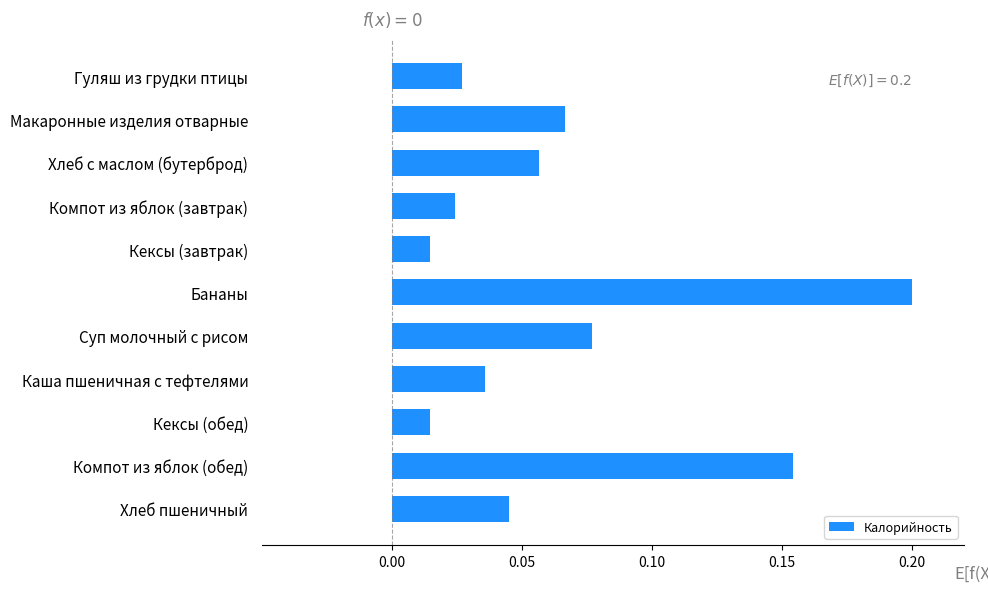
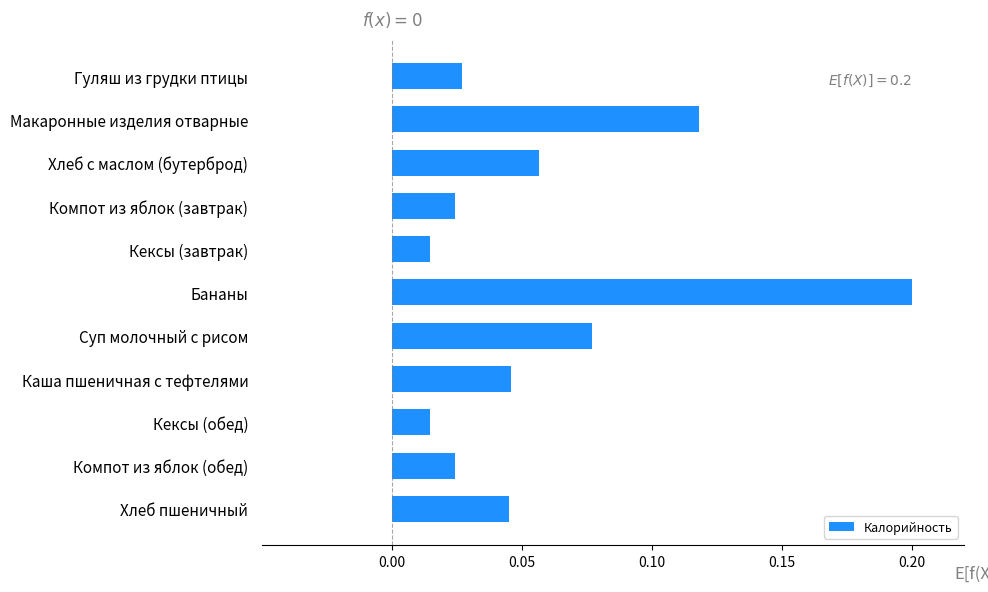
Макаронные изделия отварные: 0.066 -> 0.118
Каша пшеничная с тефтелями: 0.036 -> 0.046
Компот из яблок (обед): 0.154 -> 0.024
